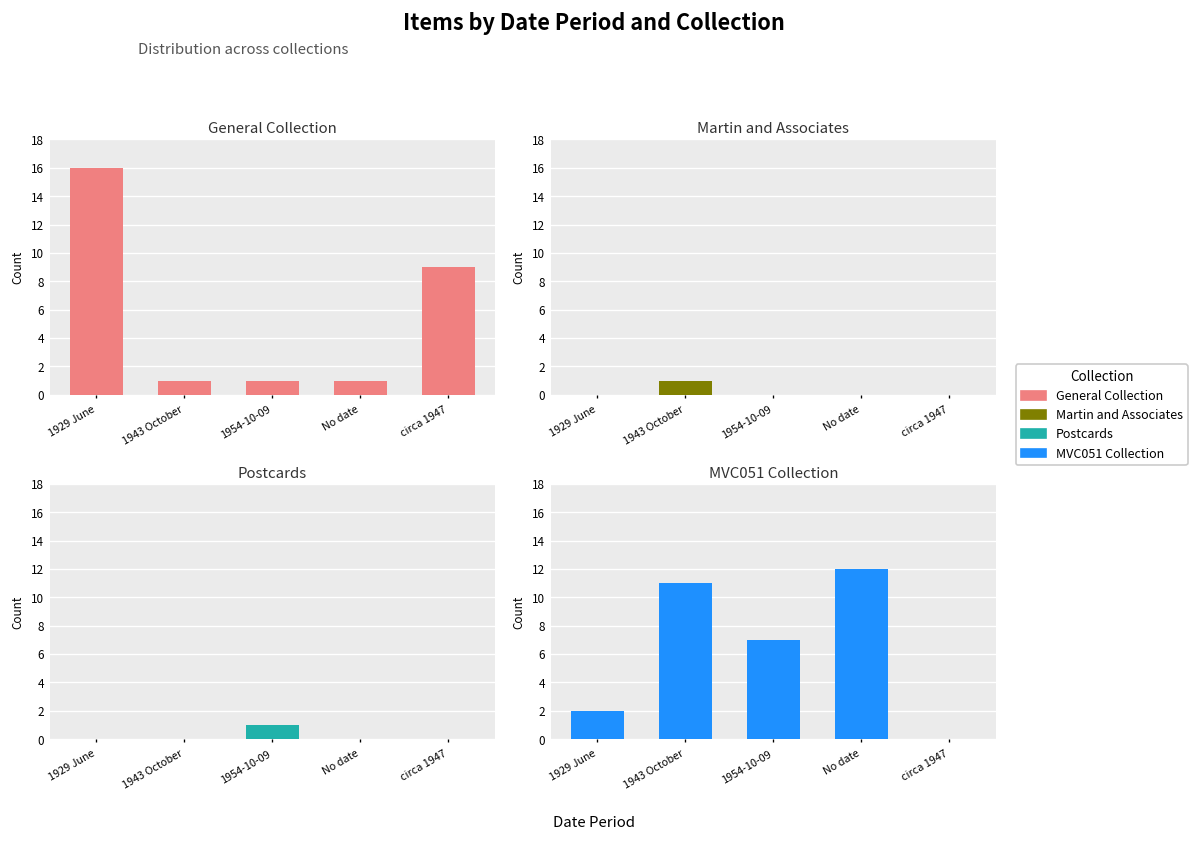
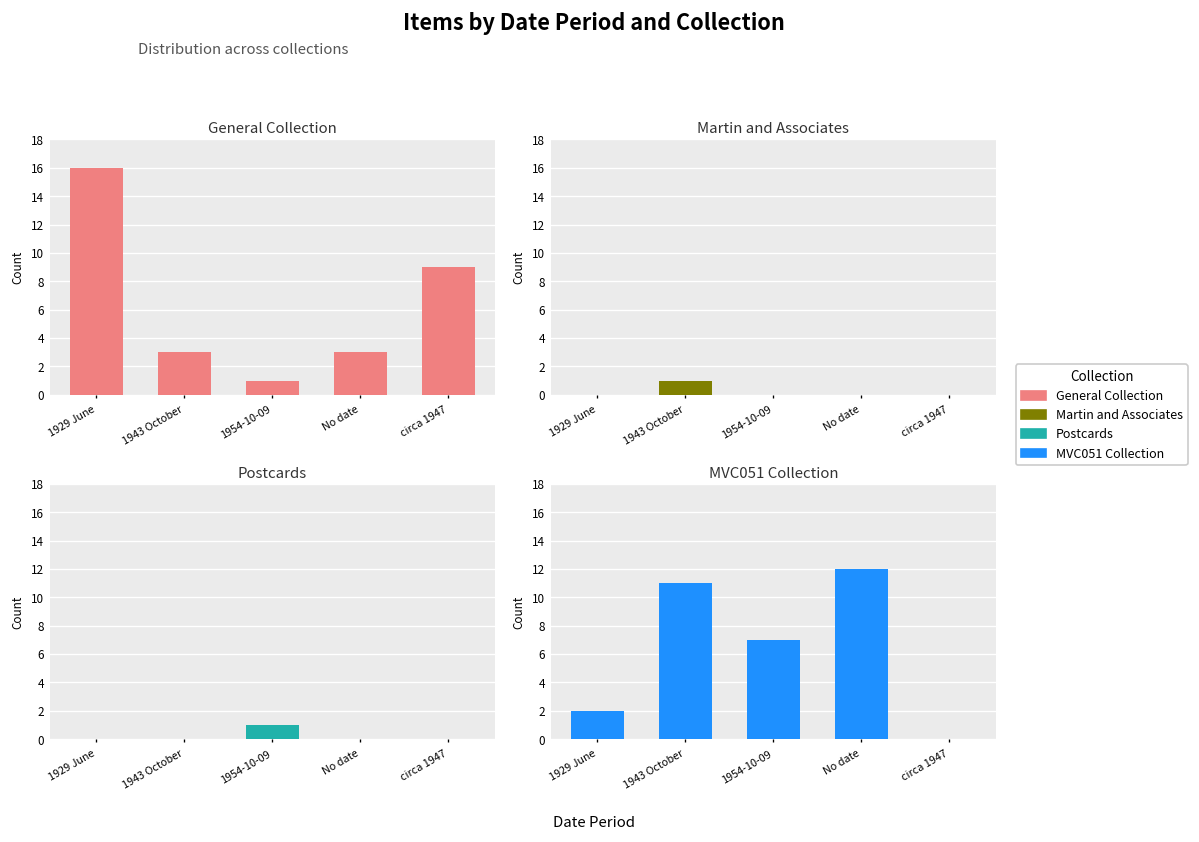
General Collection, 1943 October: 1 -> 3
General Collection, No date: 1 -> 3
